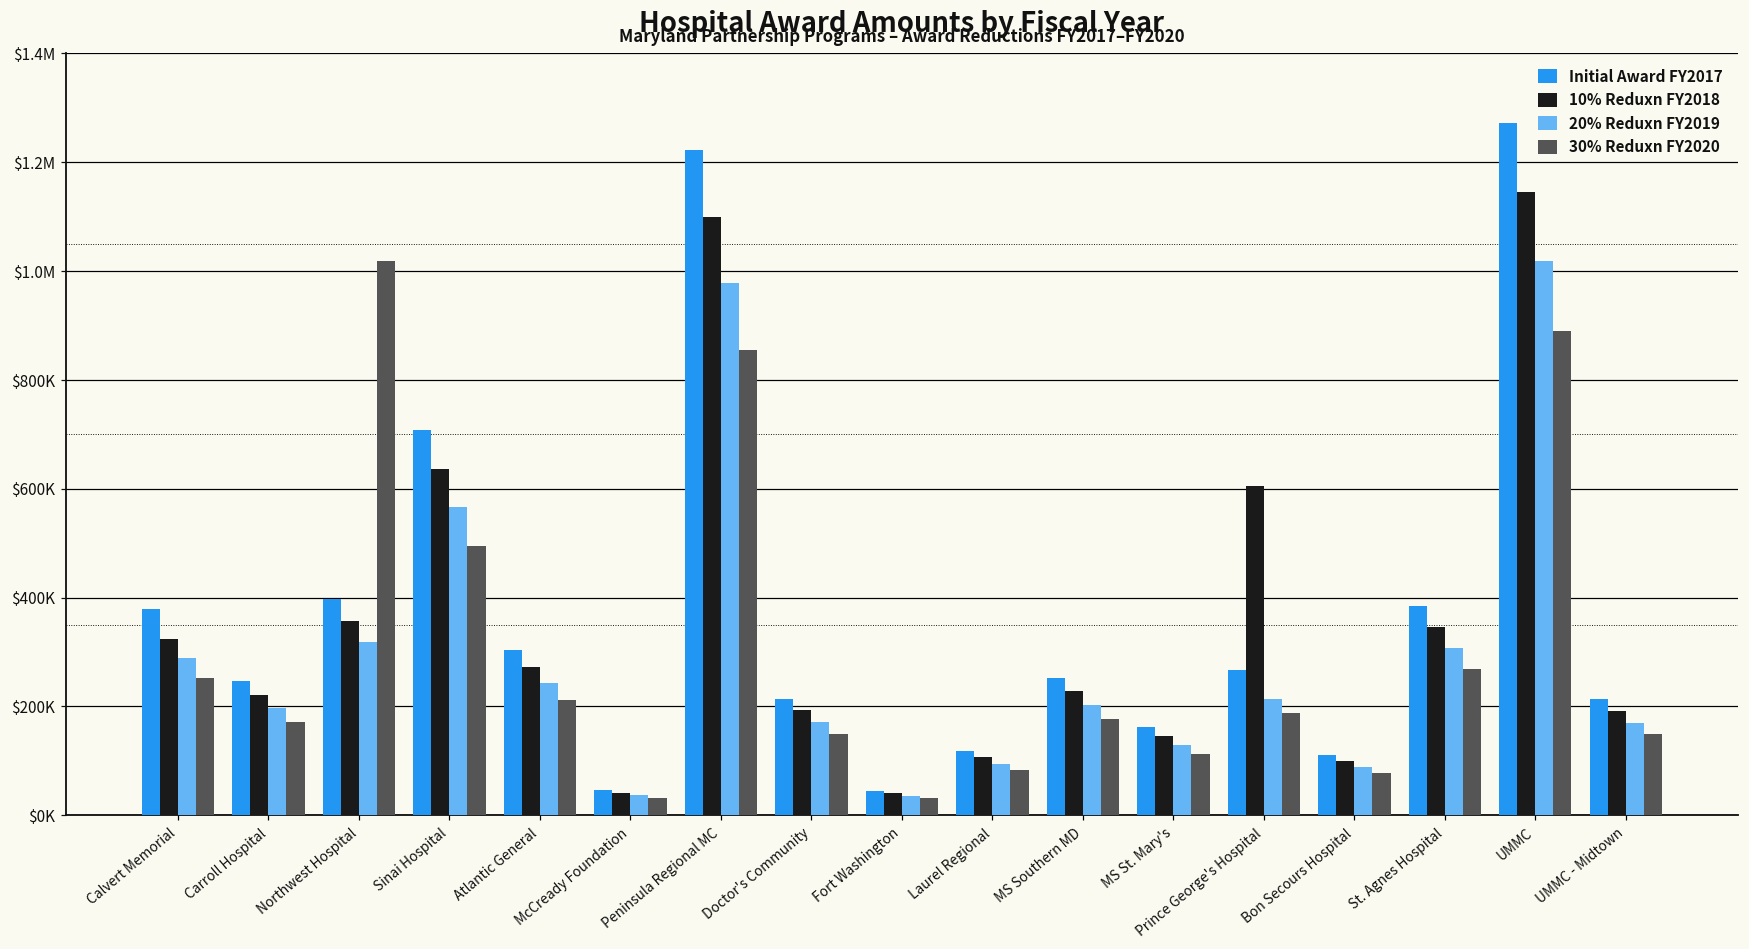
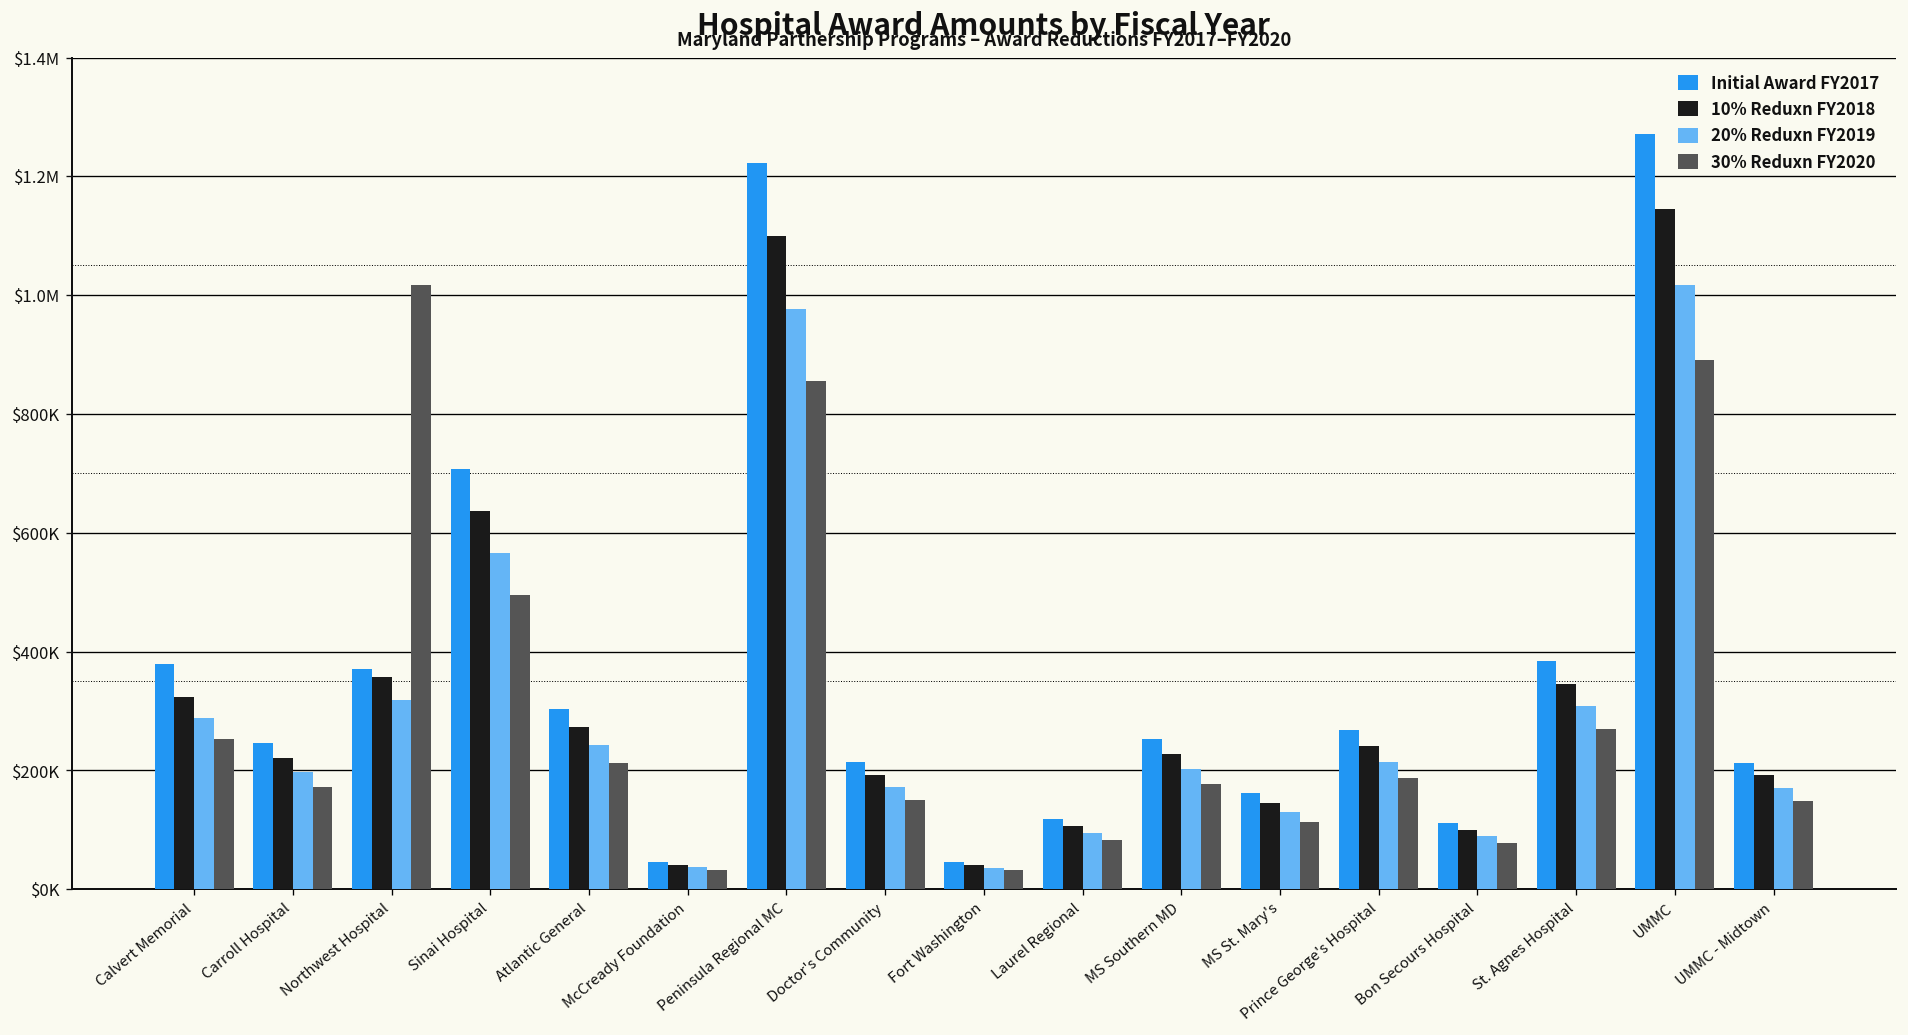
Initial Award FY2017, Northwest Hospital: $400000 -> $370000
10% Reduxn FY2018, Prince George's Hospital: $610000 -> $240000
